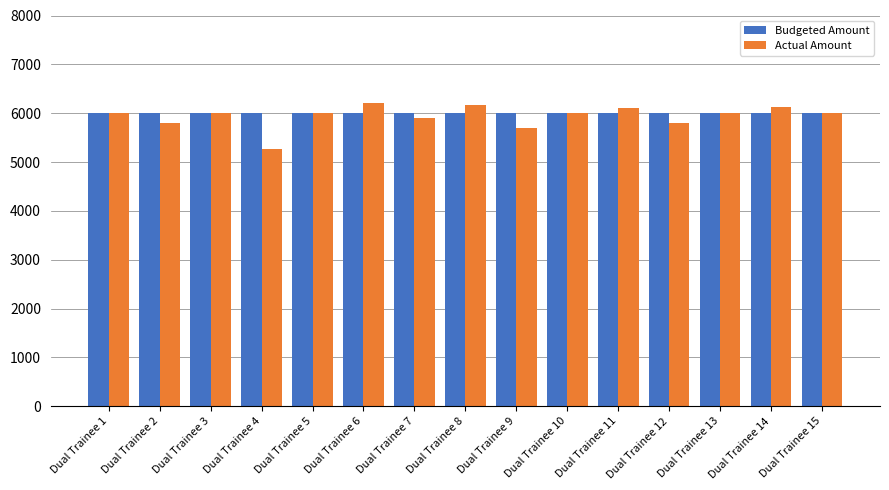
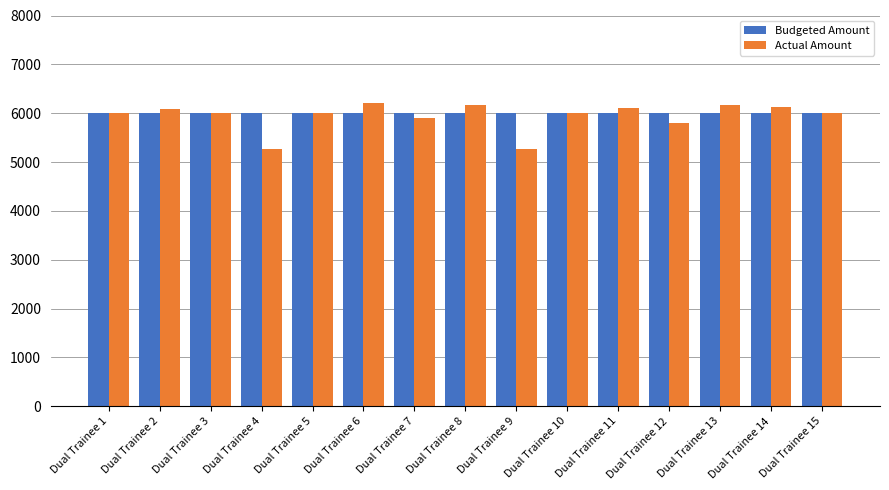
Actual Amount, Dual Trainee 2: 5800 -> 6100
Actual Amount, Dual Trainee 9: 5700 -> 5300
Actual Amount, Dual Trainee 13: 6000 -> 6200
